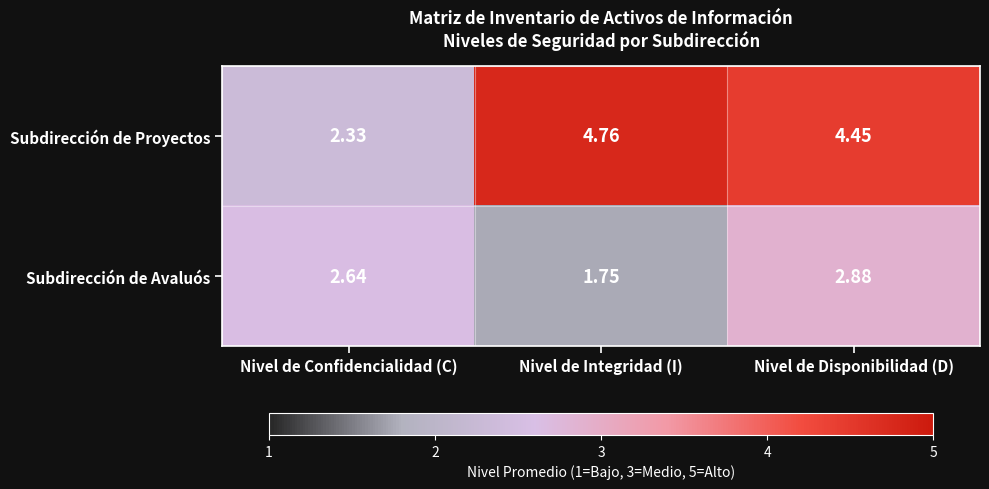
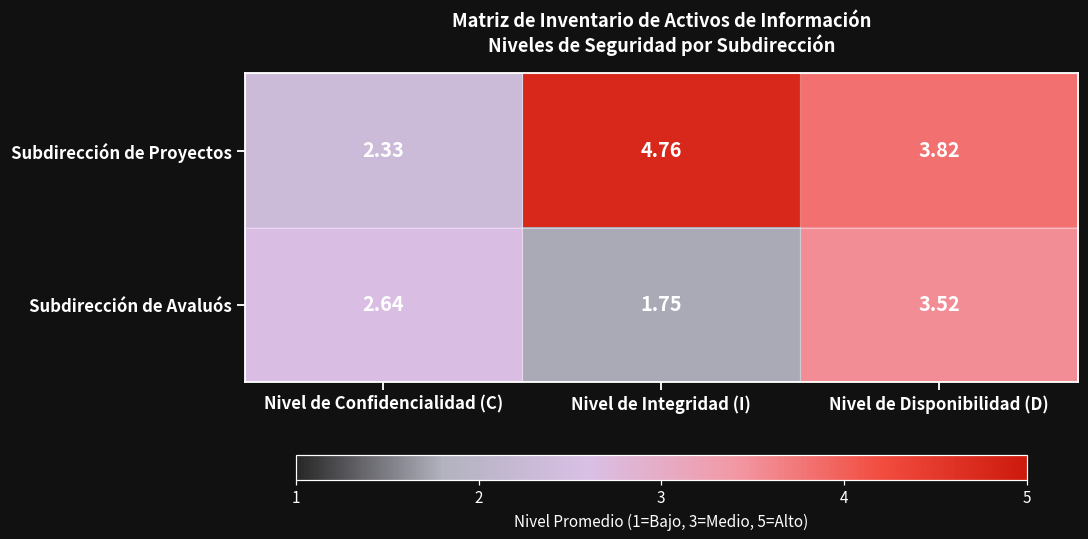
Subdirección de Proyectos, Nivel de Disponibilidad (D): 4.45 -> 3.82
Subdirección de Avaluós, Nivel de Disponibilidad (D): 2.88 -> 3.52
